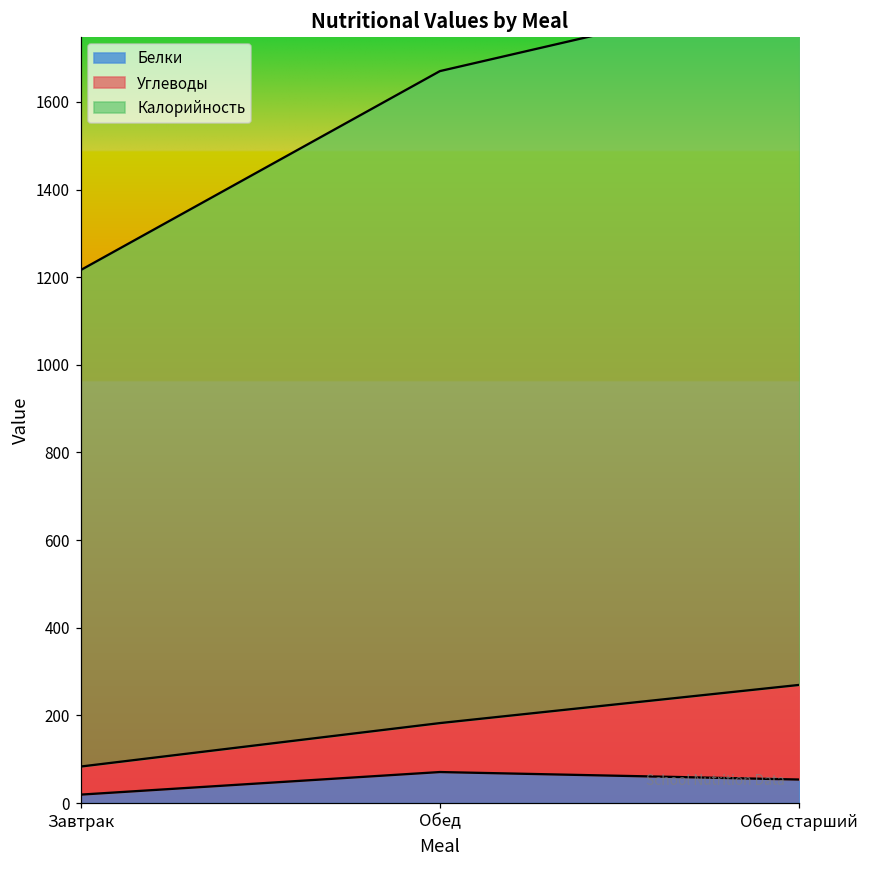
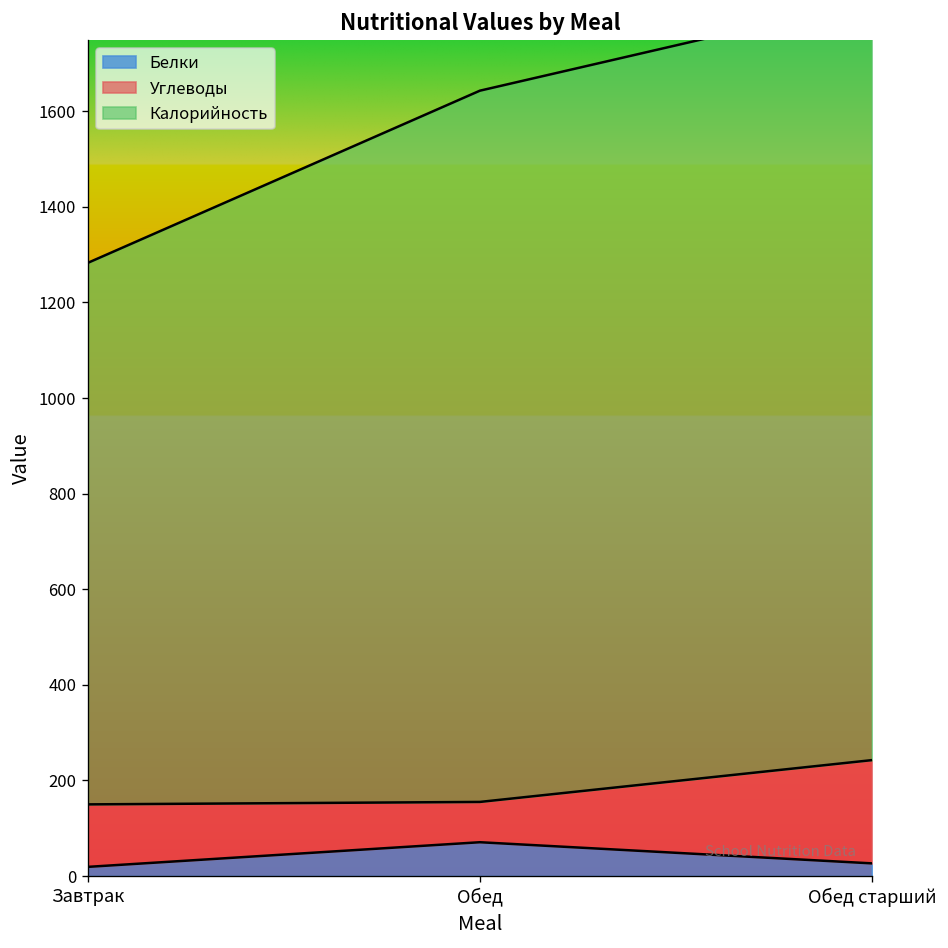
Углеводы, Завтрак: 60 -> 130
Углеводы, Обед: 110 -> 80
Белки, Обед старший: 50 -> 30
